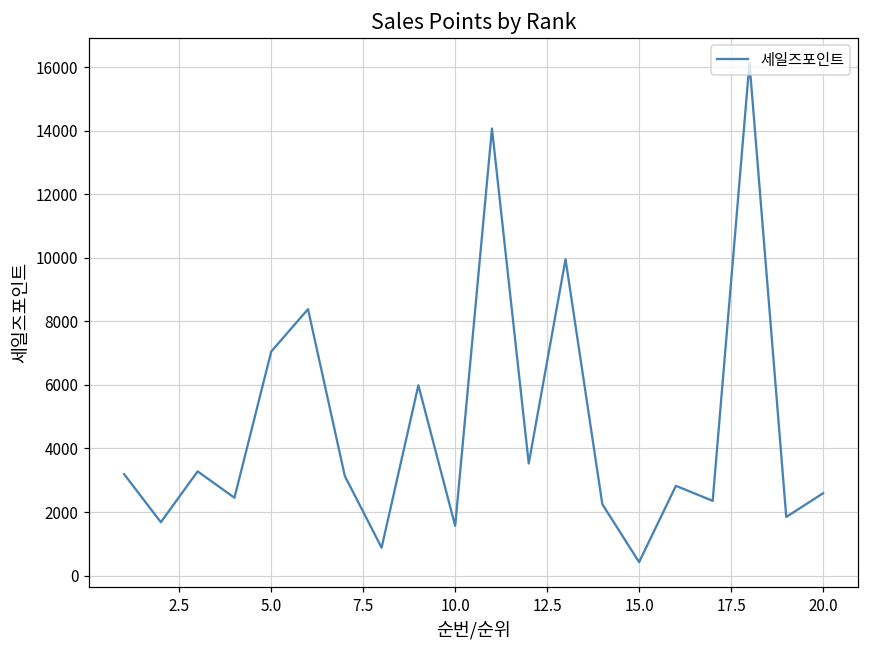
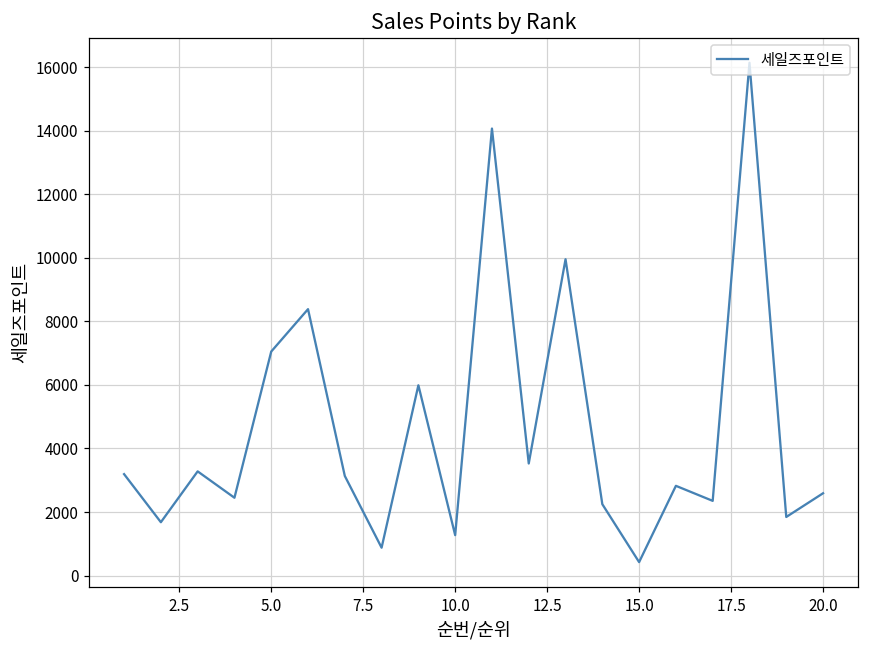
10.0: 1600 -> 1300
